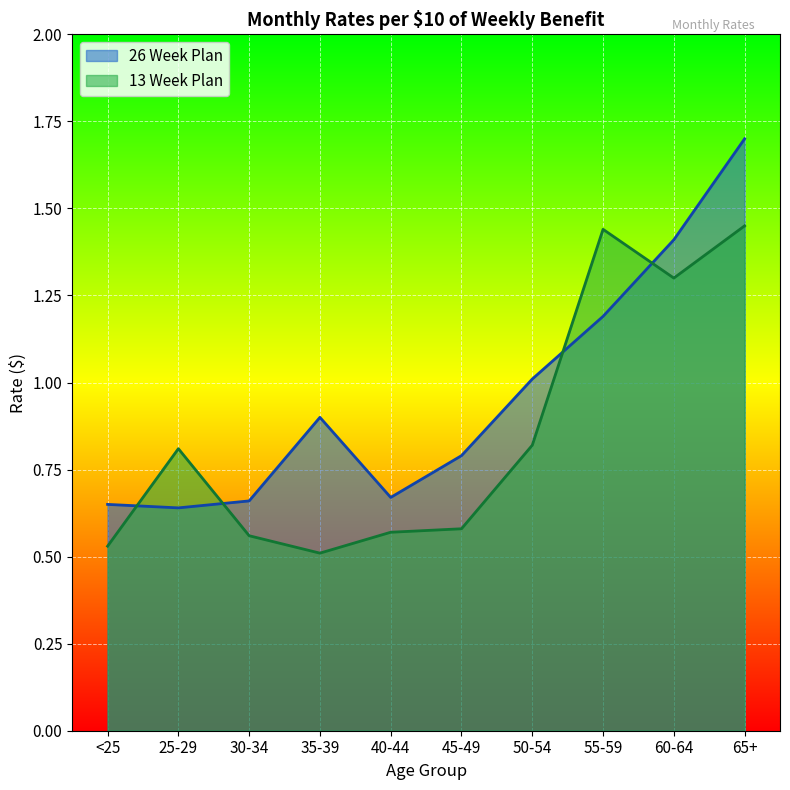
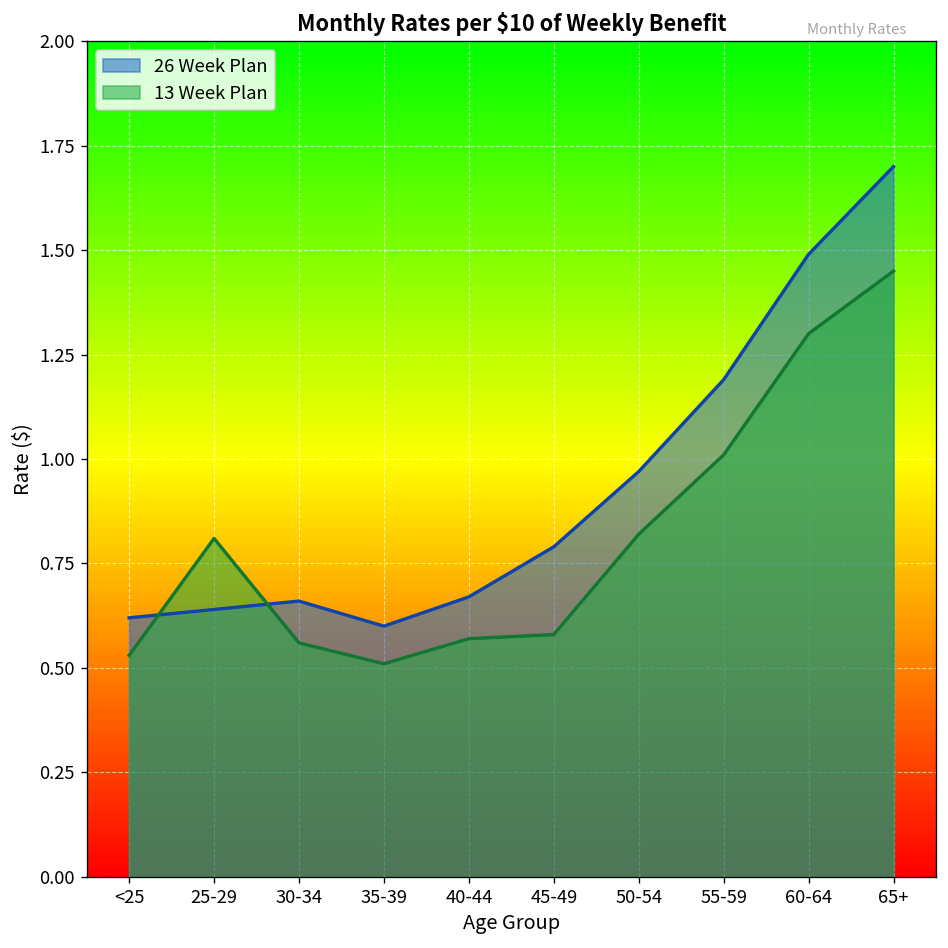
26 Week Plan, <25: 0.65 -> 0.62
26 Week Plan, 35-39: 0.9 -> 0.6
26 Week Plan, 50-54: 1.01 -> 0.97
13 Week Plan, 55-59: 1.44 -> 1.01
26 Week Plan, 60-64: 1.41 -> 1.49
